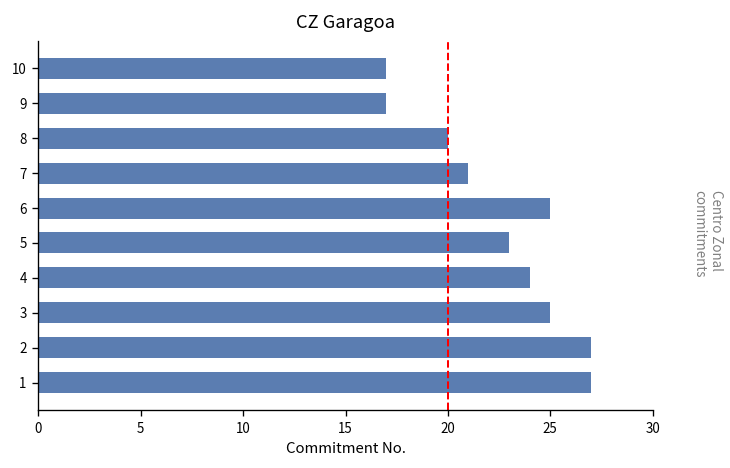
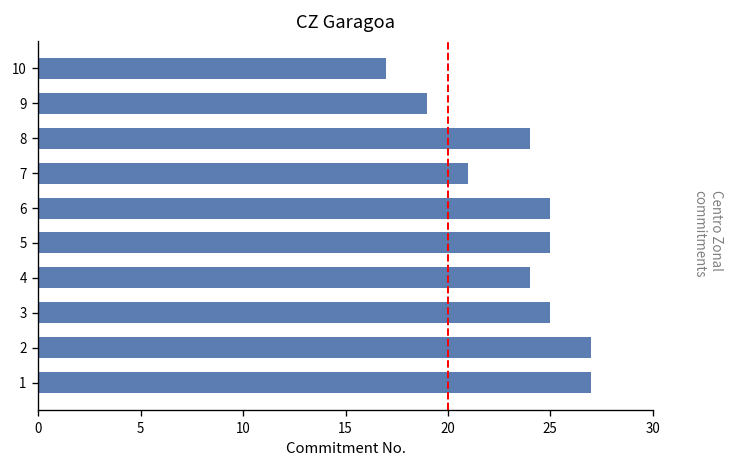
9: 17 -> 19
8: 20 -> 24
5: 23 -> 25
